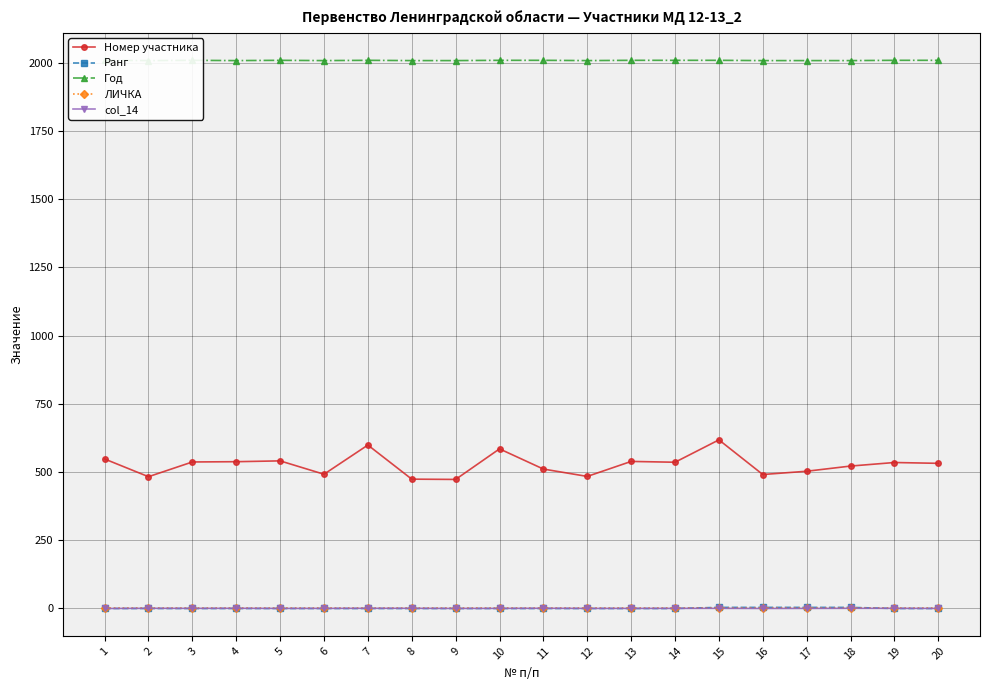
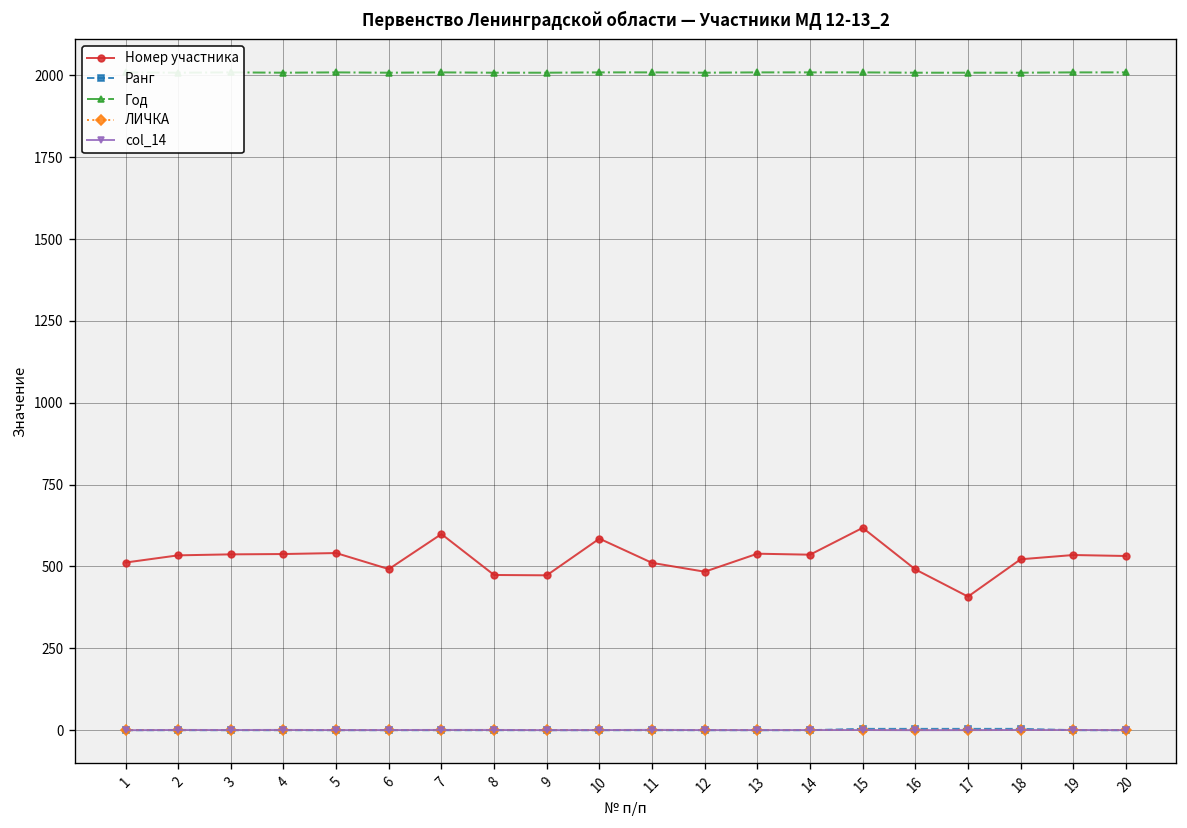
Номер участника, 1: 550 -> 510
Номер участника, 2: 480 -> 530
Номер участника, 17: 500 -> 410
